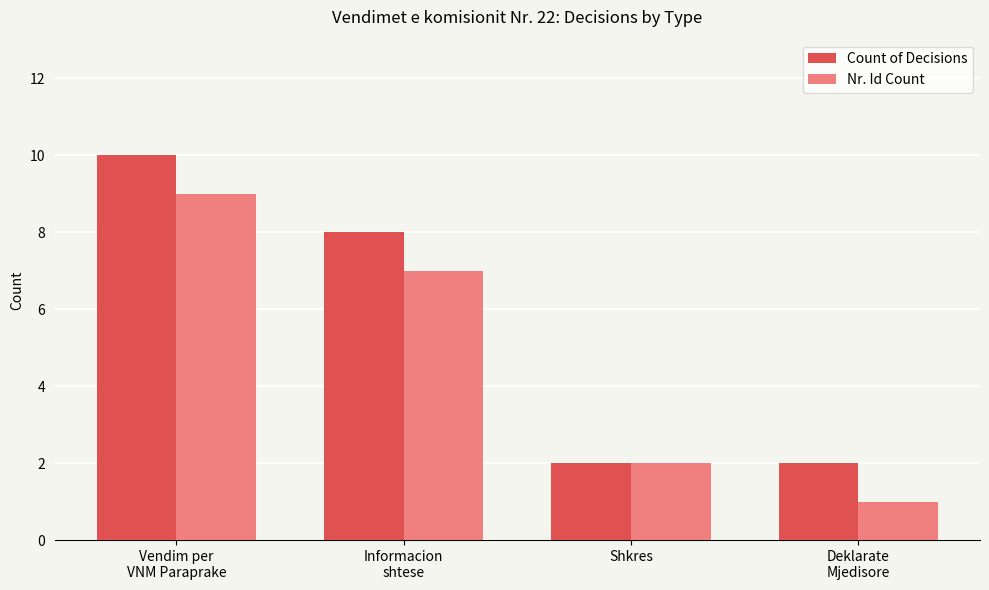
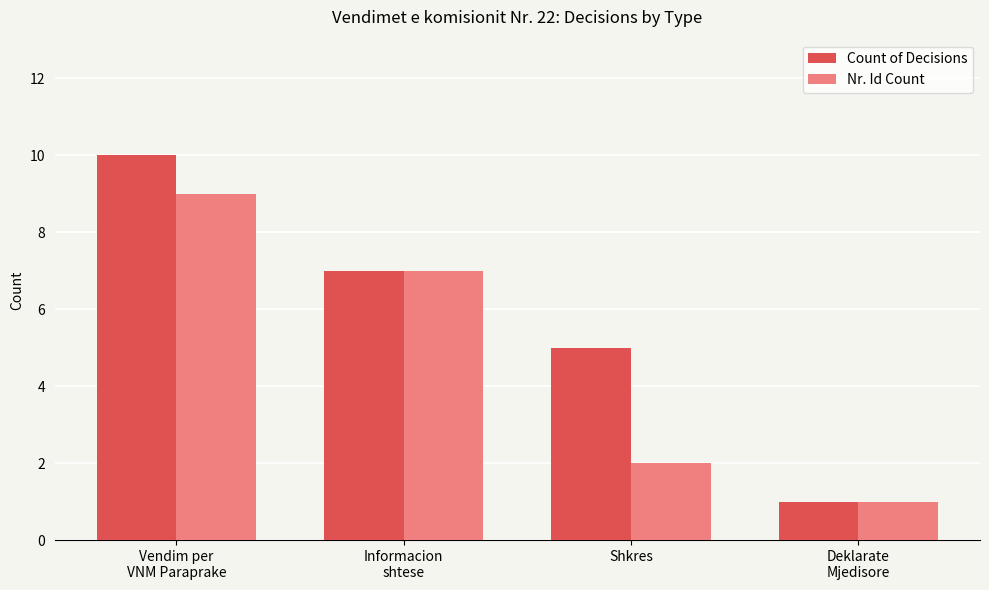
Count of Decisions, Informacion shtese: 8 -> 7
Count of Decisions, Shkres: 2 -> 5
Count of Decisions, Deklarate Mjedisore: 2 -> 1
